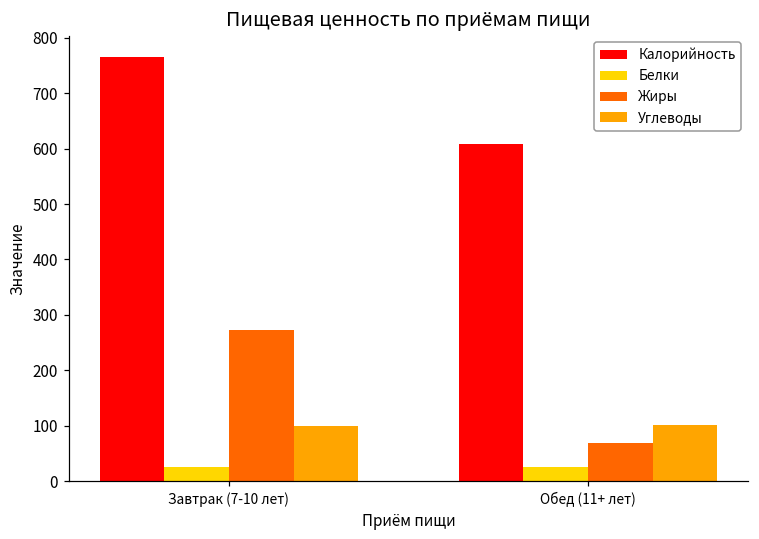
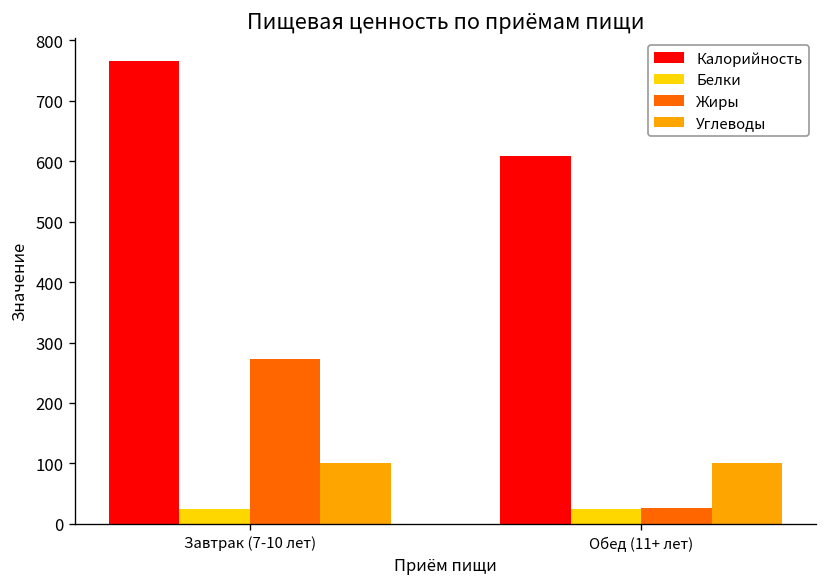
Жиры, Обед (11+ лет): 70 -> 30
